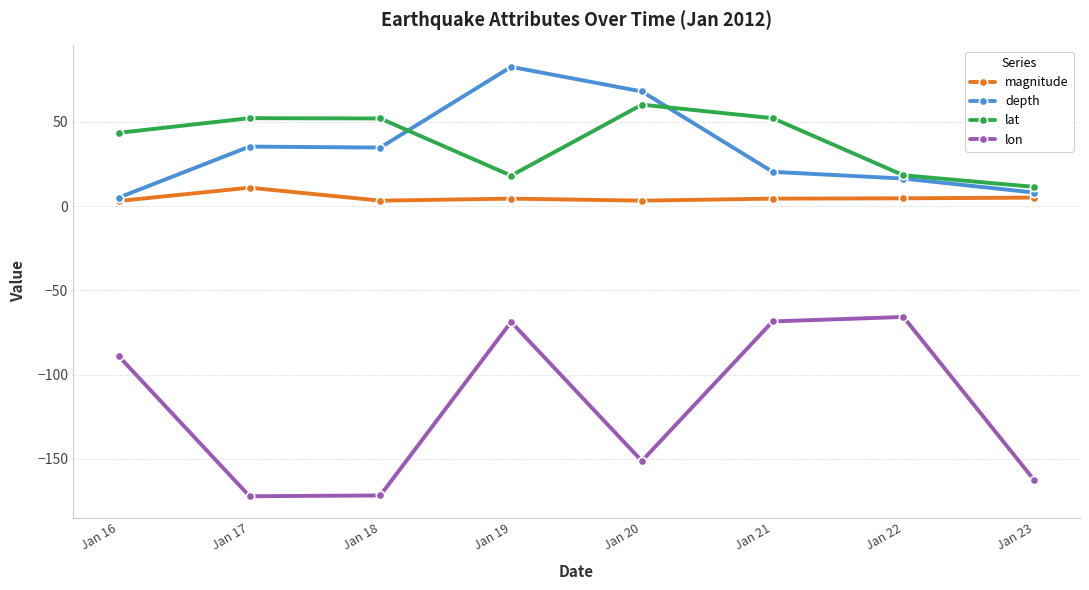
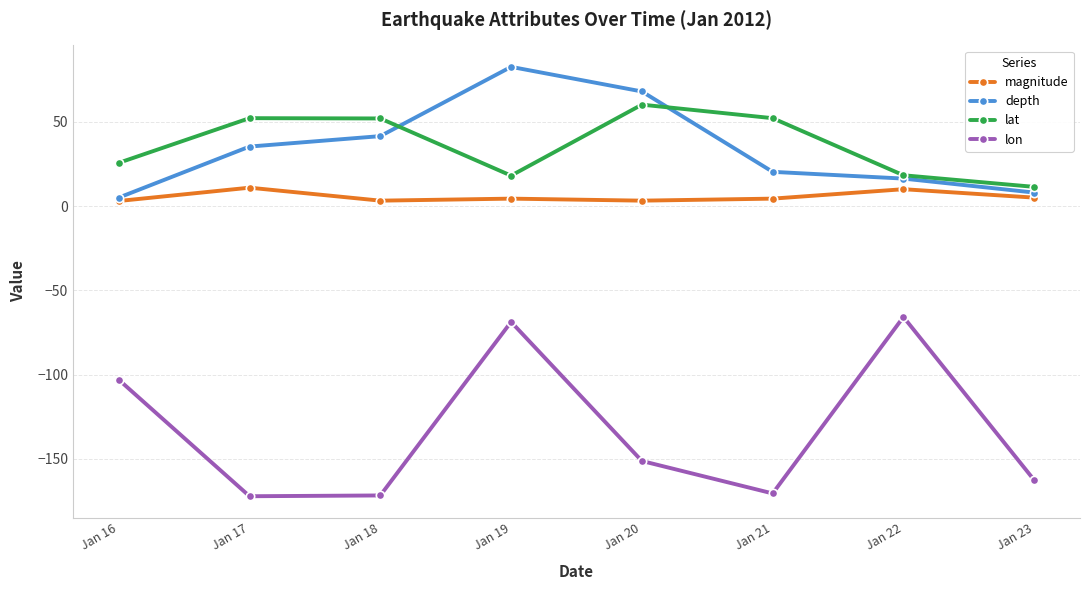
lat, Jan 16: 43 -> 26
lon, Jan 16: -89 -> -103
depth, Jan 18: 35 -> 42
lon, Jan 21: -68 -> -171
magnitude, Jan 22: 5 -> 10
